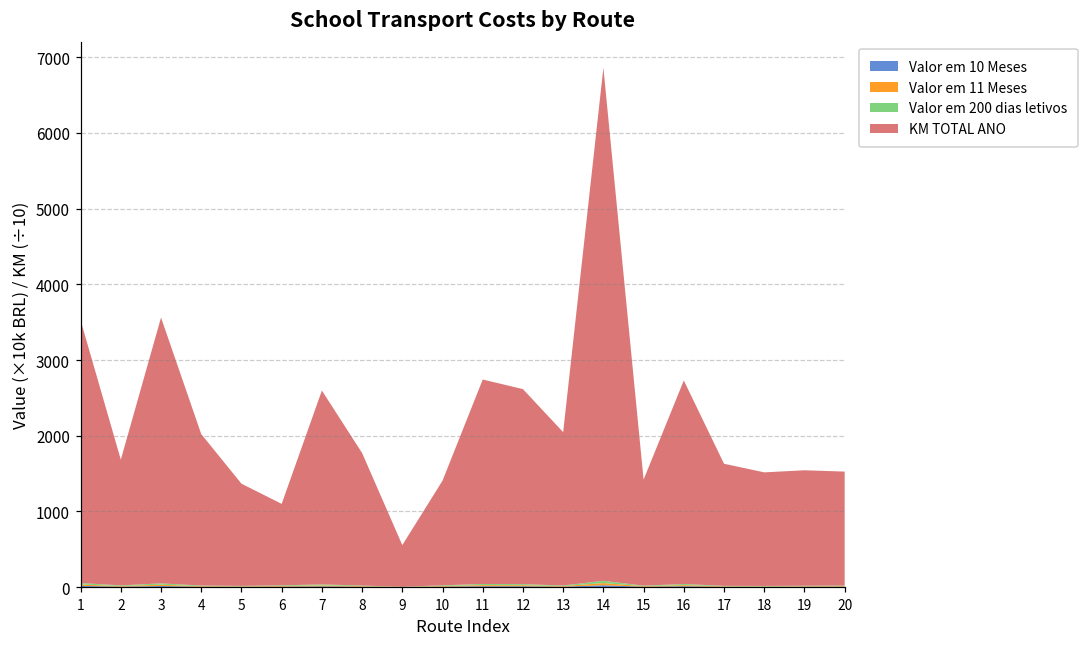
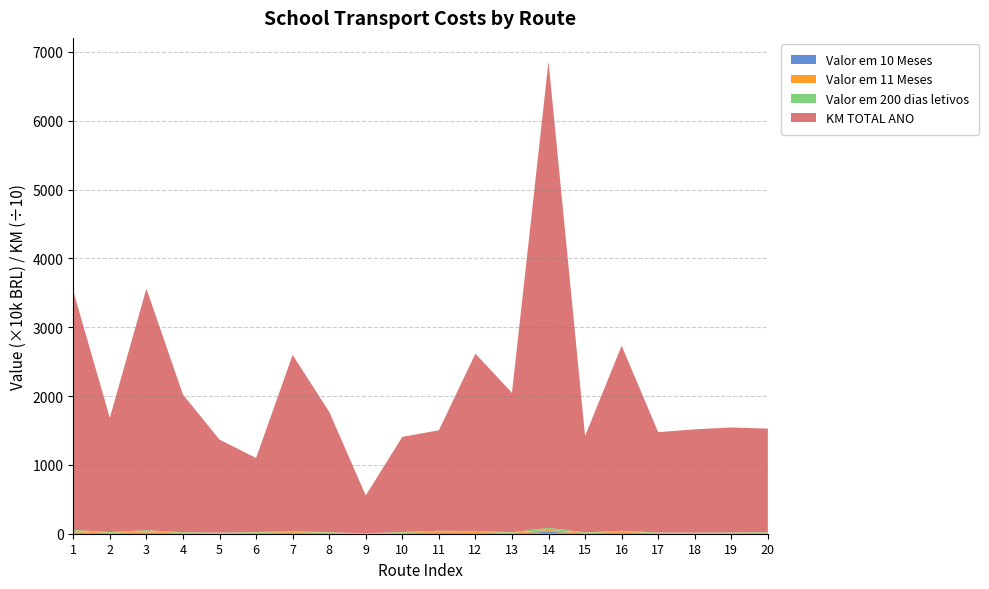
KM TOTAL ANO, 11: 2700 -> 1500
KM TOTAL ANO, 17: 1600 -> 1500
